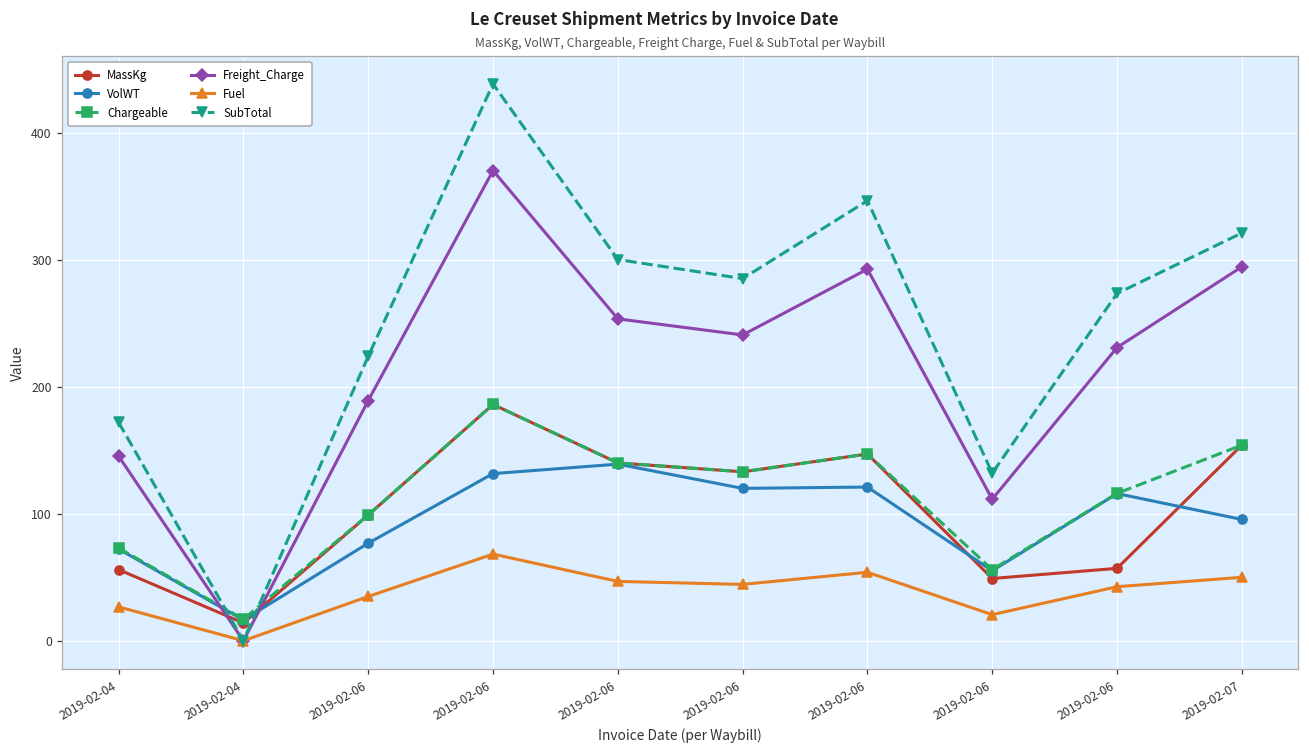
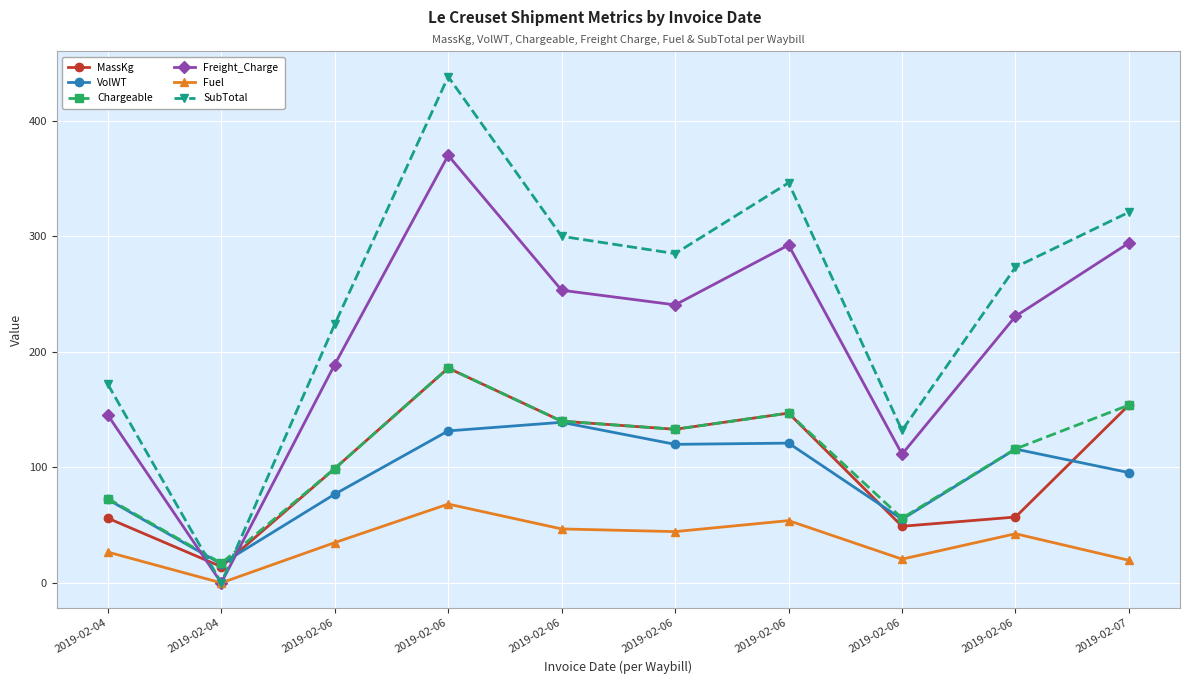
Fuel, 2019-02-07: 50 -> 20
